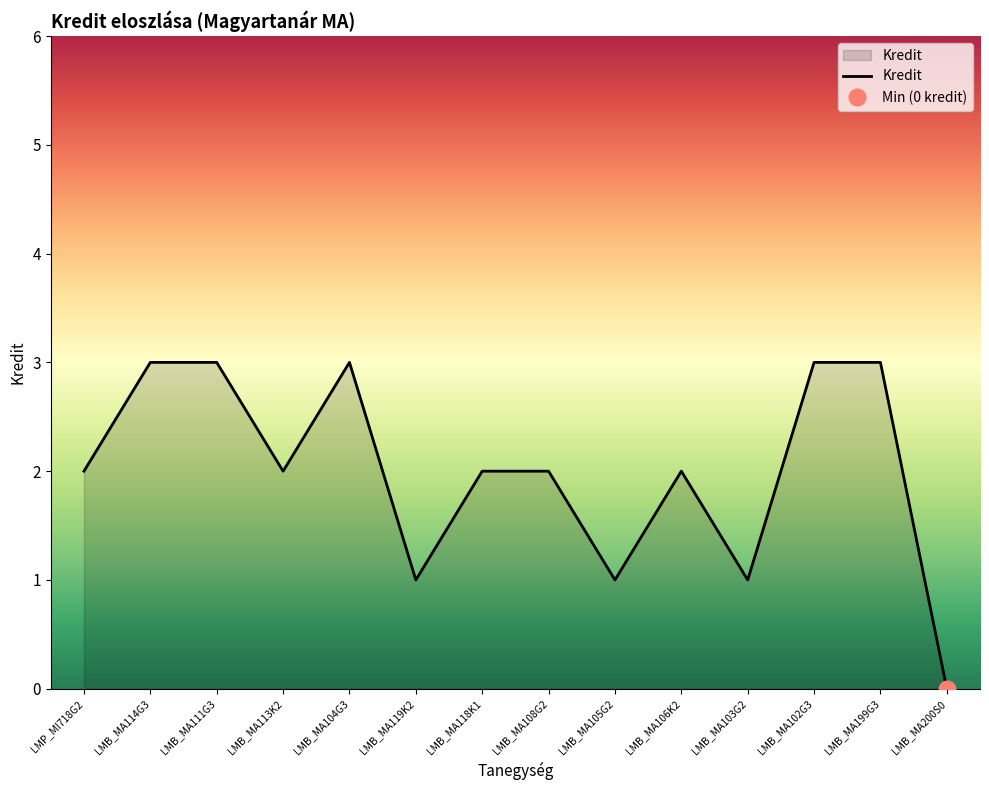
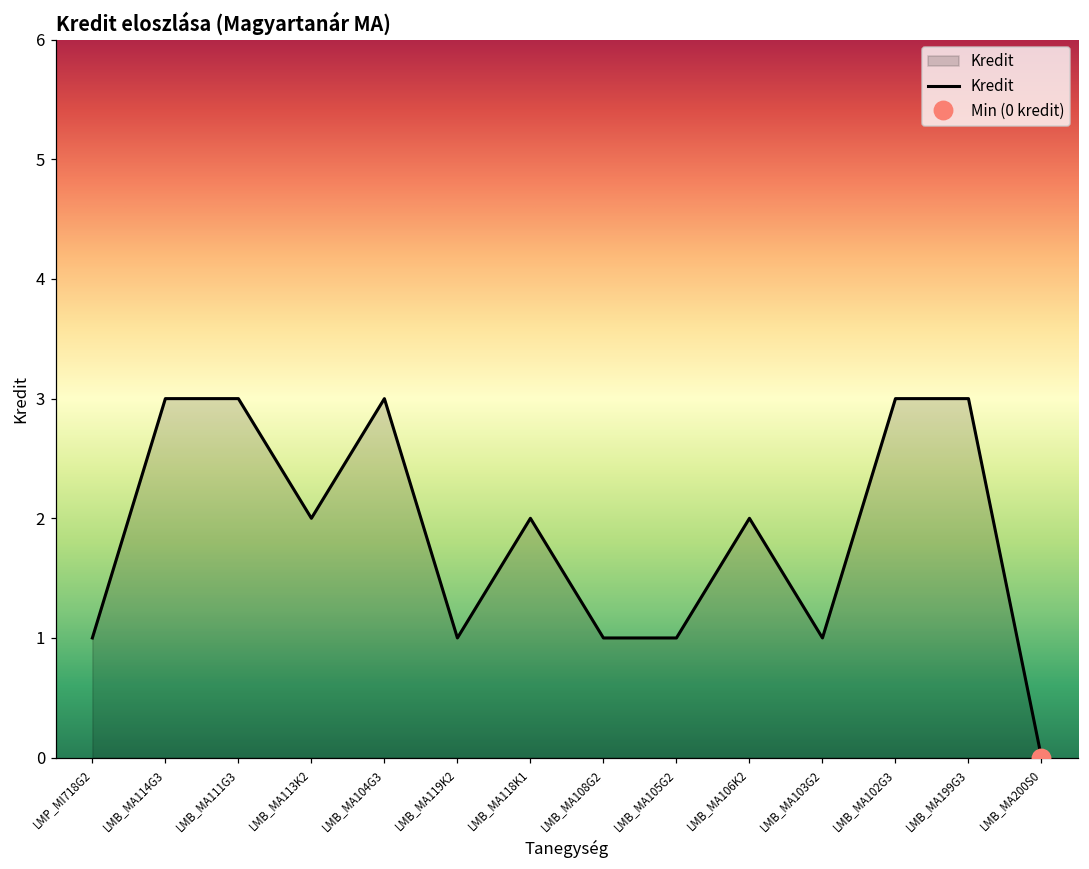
Kredit, LMP_MI718G2: 2 -> 1
Kredit, LMB_MA108G2: 2 -> 1
